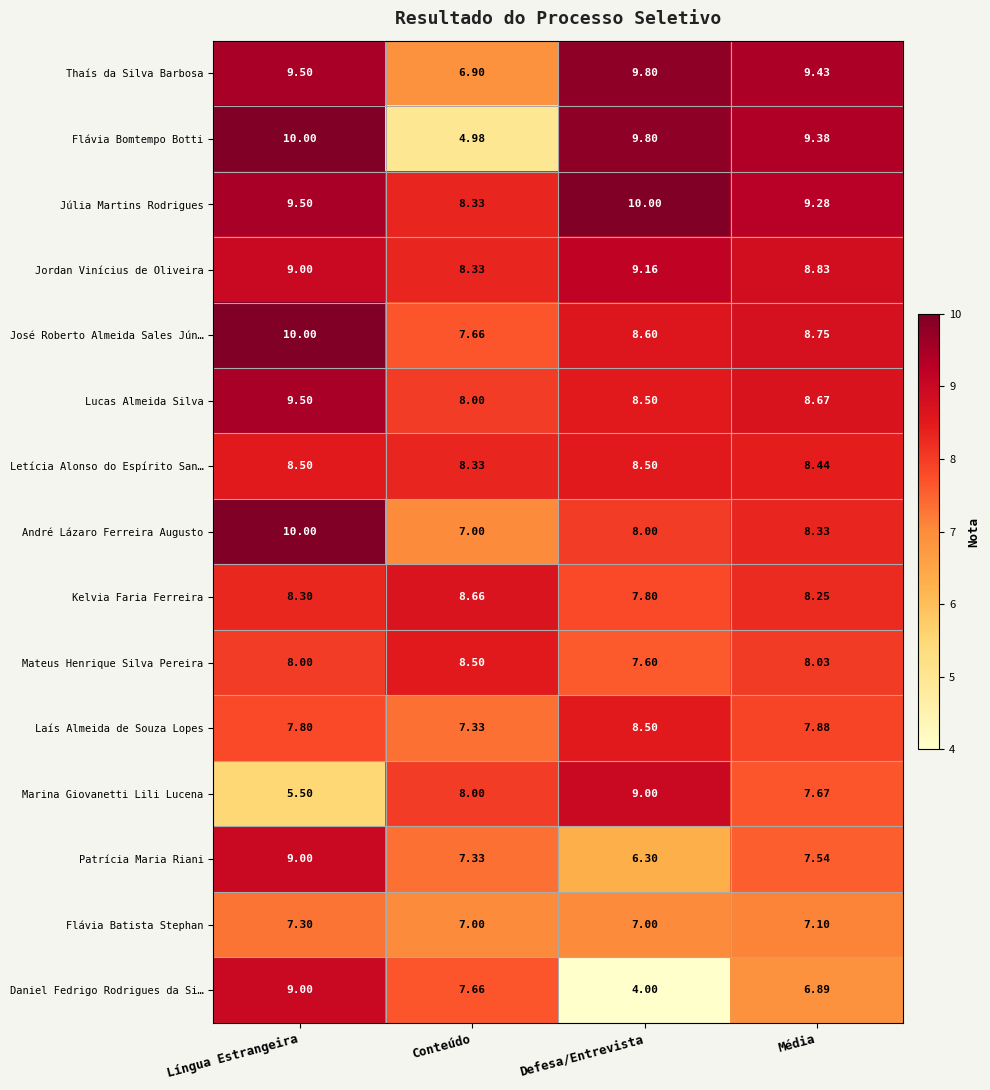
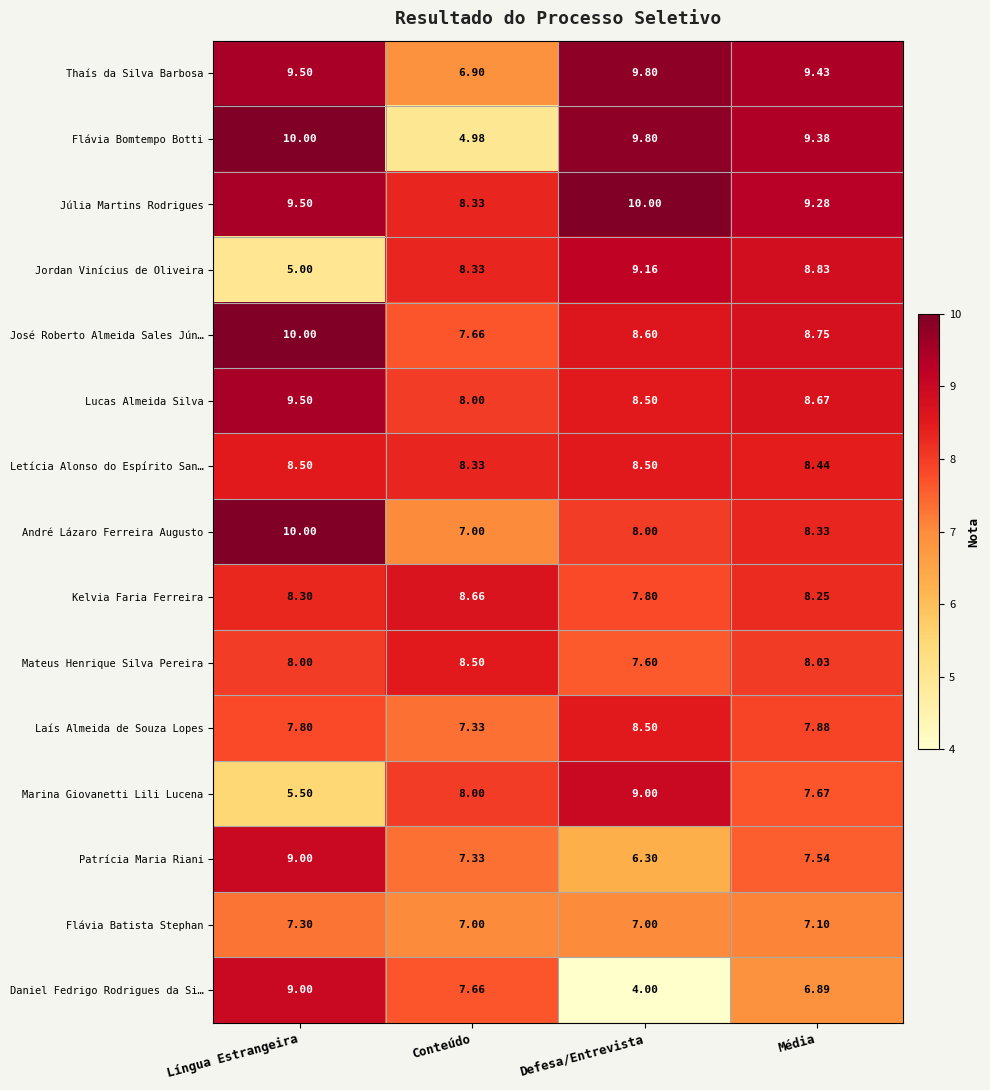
Jordan Vinícius de Oliveira, Língua Estrangeira: 9.00 -> 5.00
